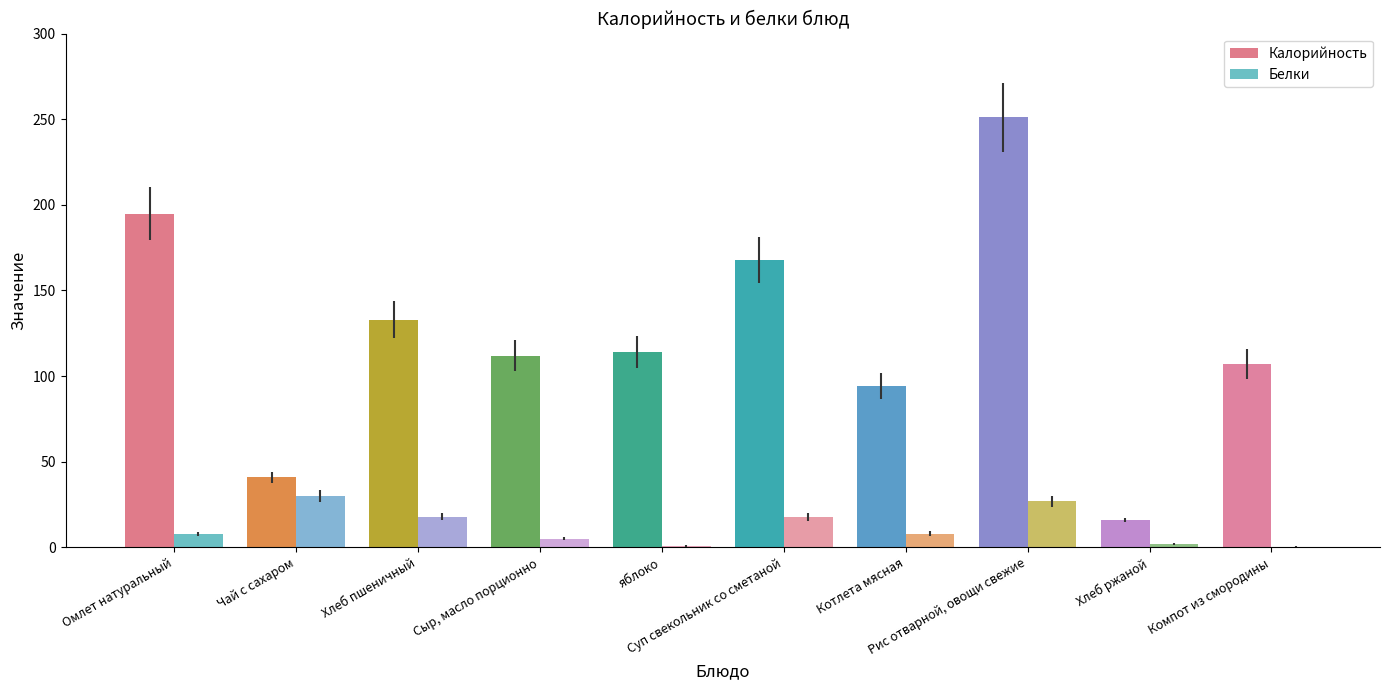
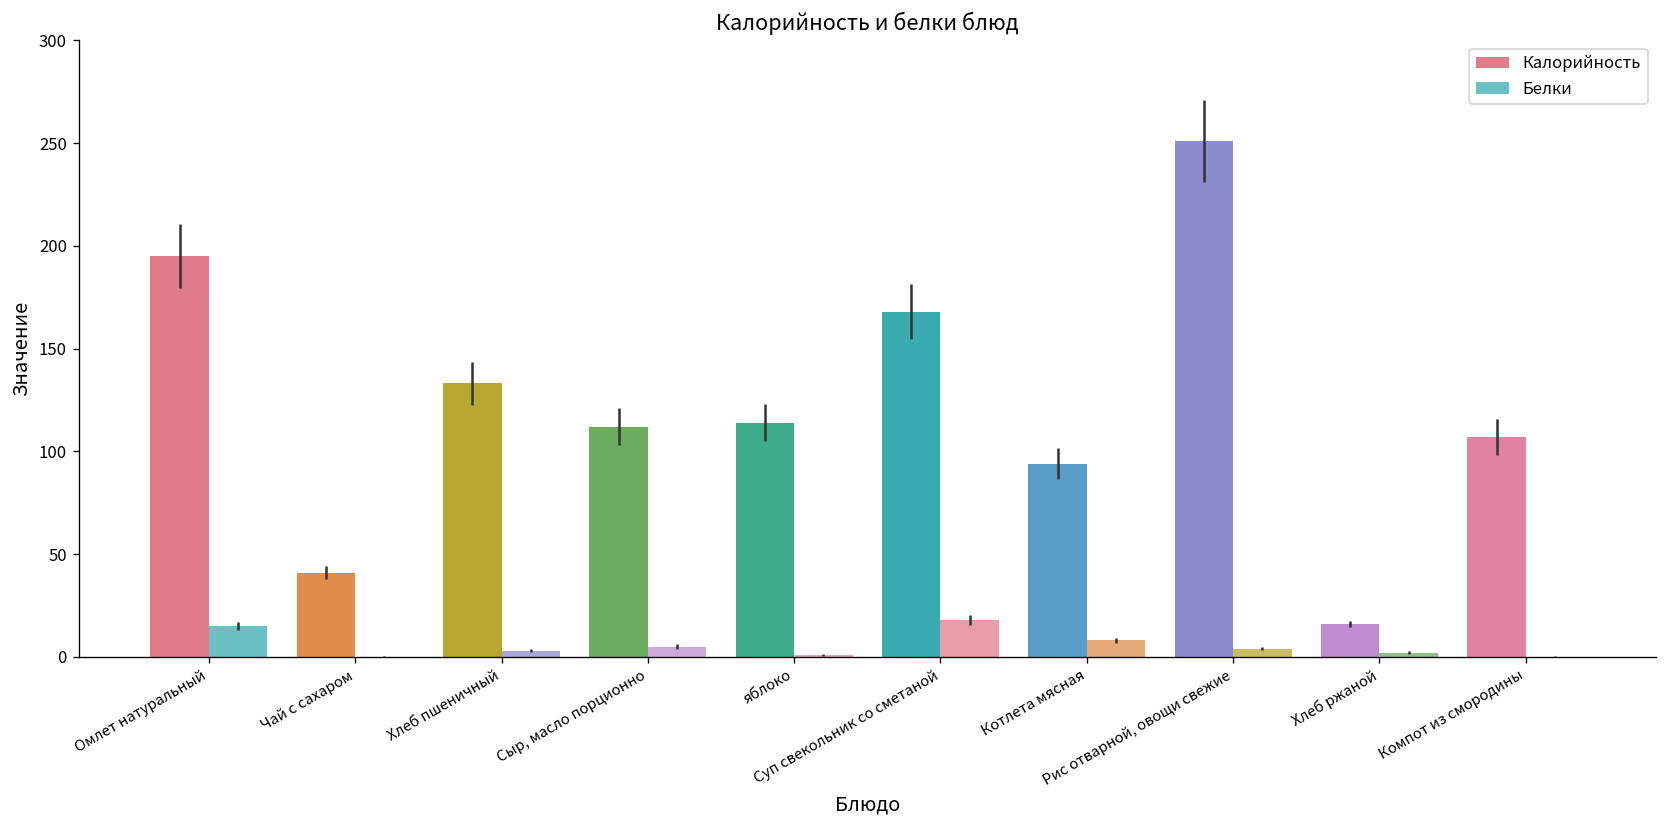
Белки, Омлет натуральный: 8 -> 15
Белки, Чай с сахаром: 30 -> 0
Белки, Хлеб пшеничный: 18 -> 3
Белки, Рис отварной, овощи свежие: 27 -> 4
